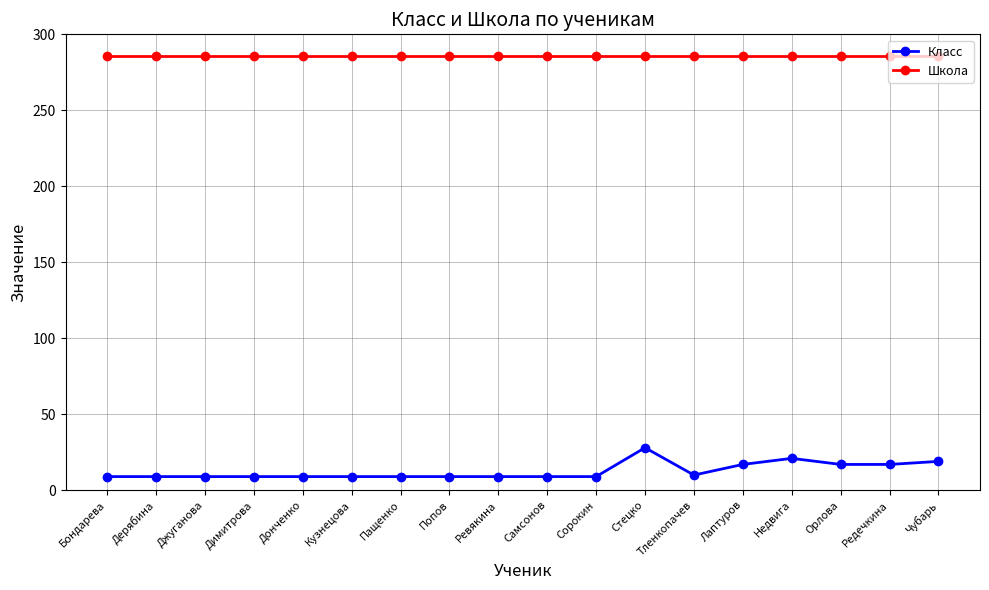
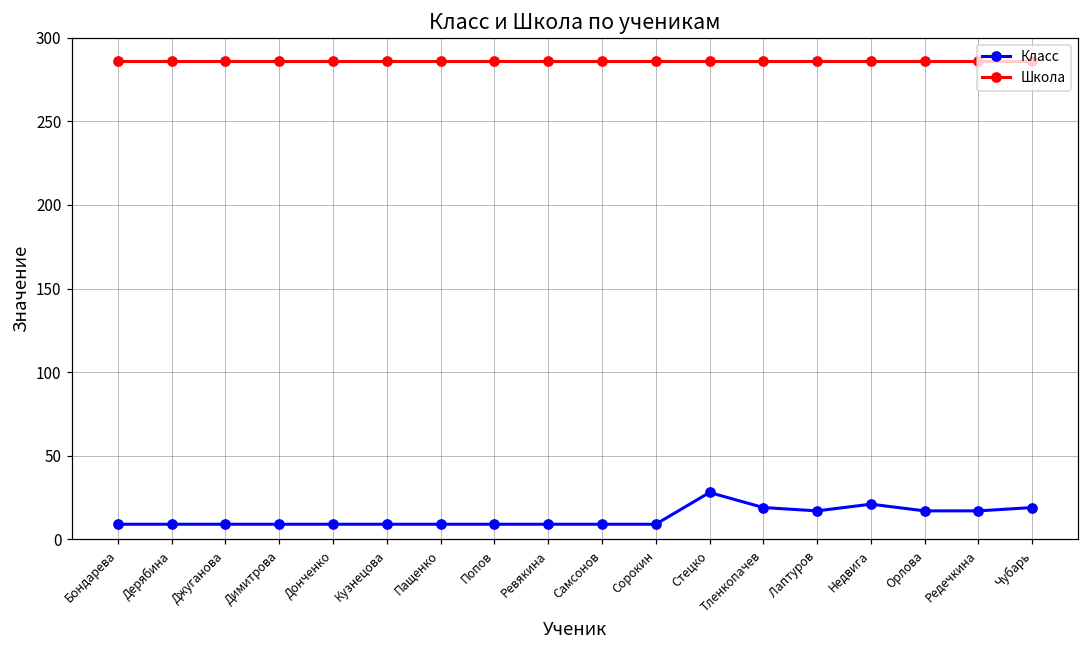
Класс, Тленкопачев: 10 -> 19
